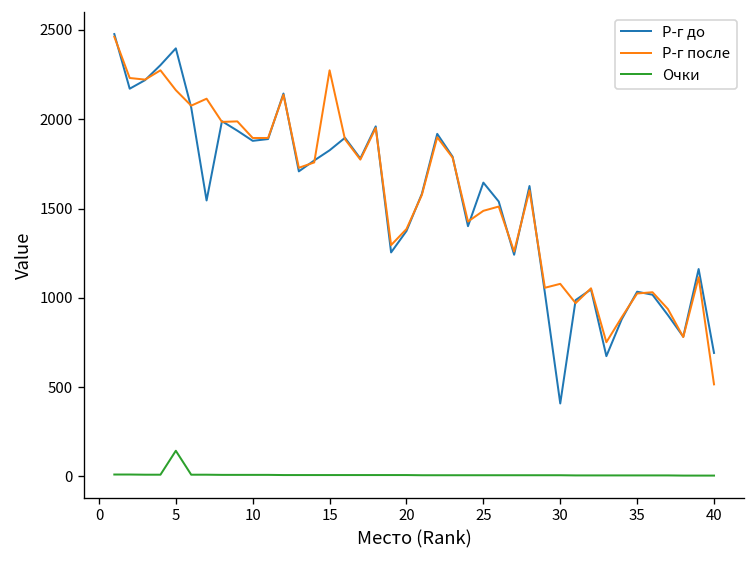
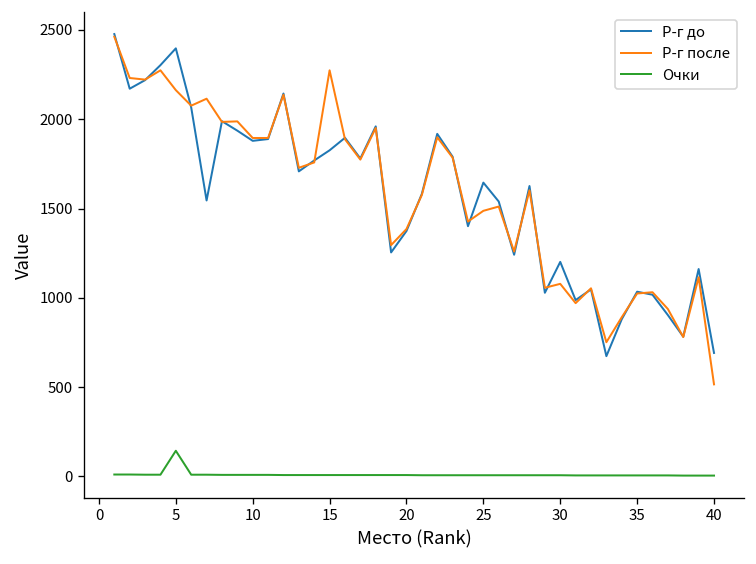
Р-г до, 30: 410 -> 1200
